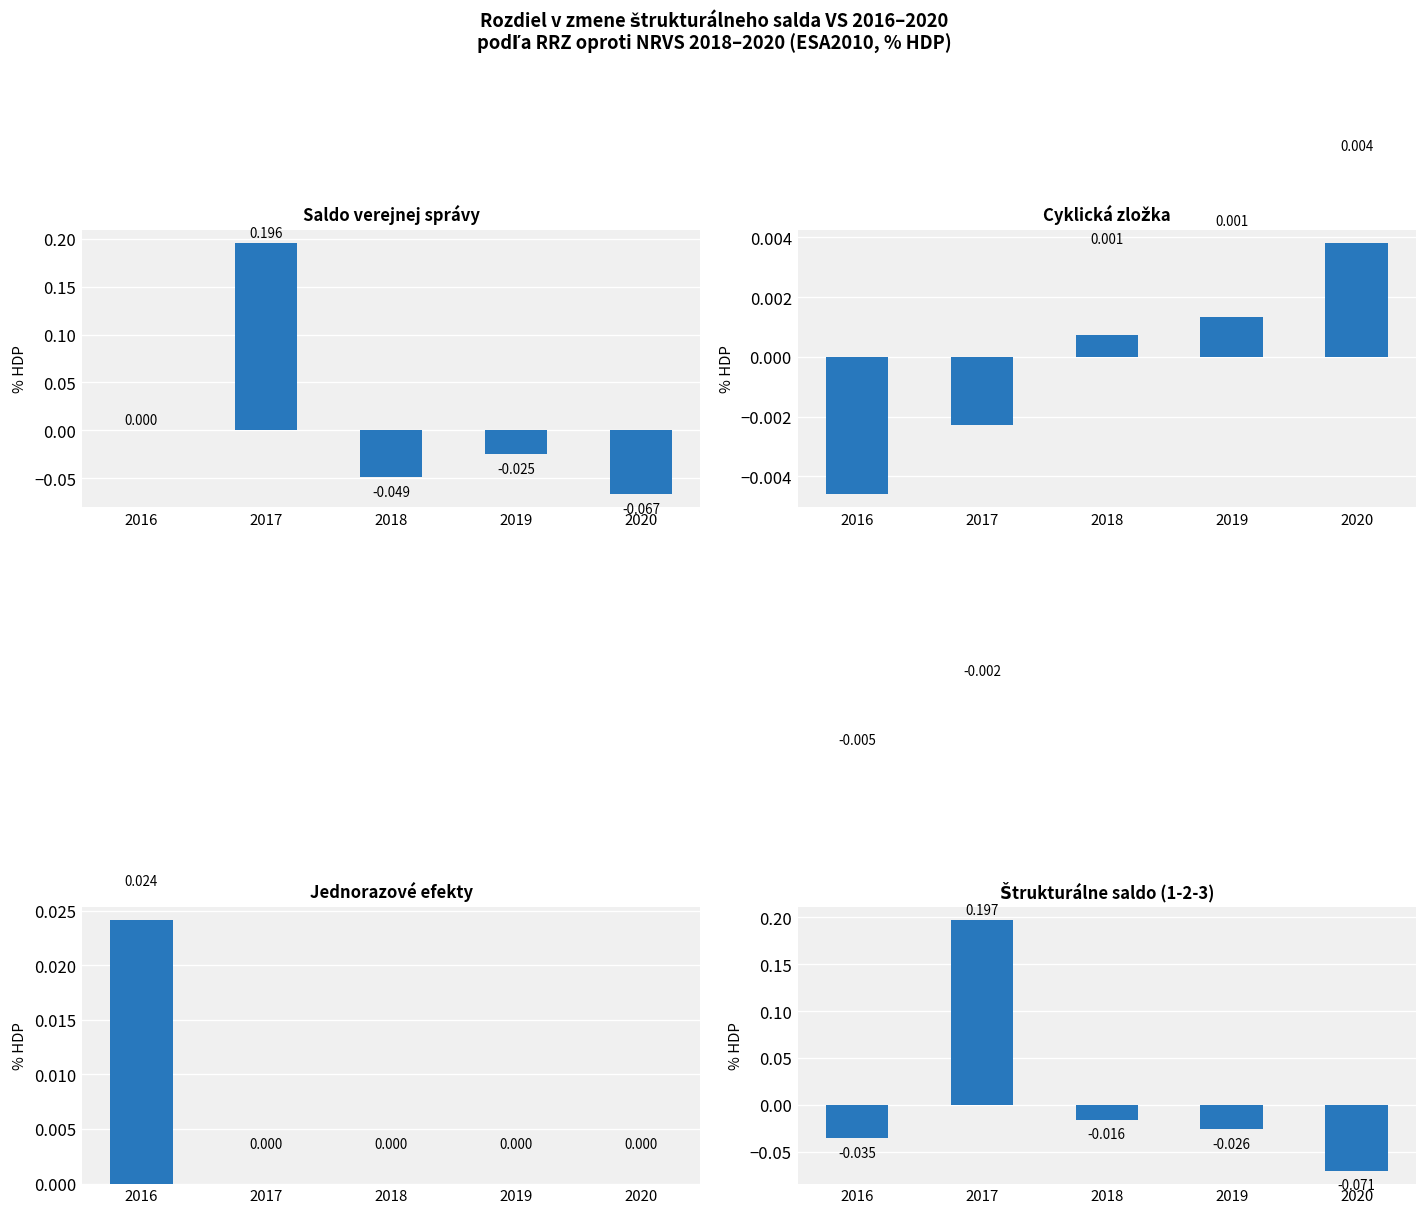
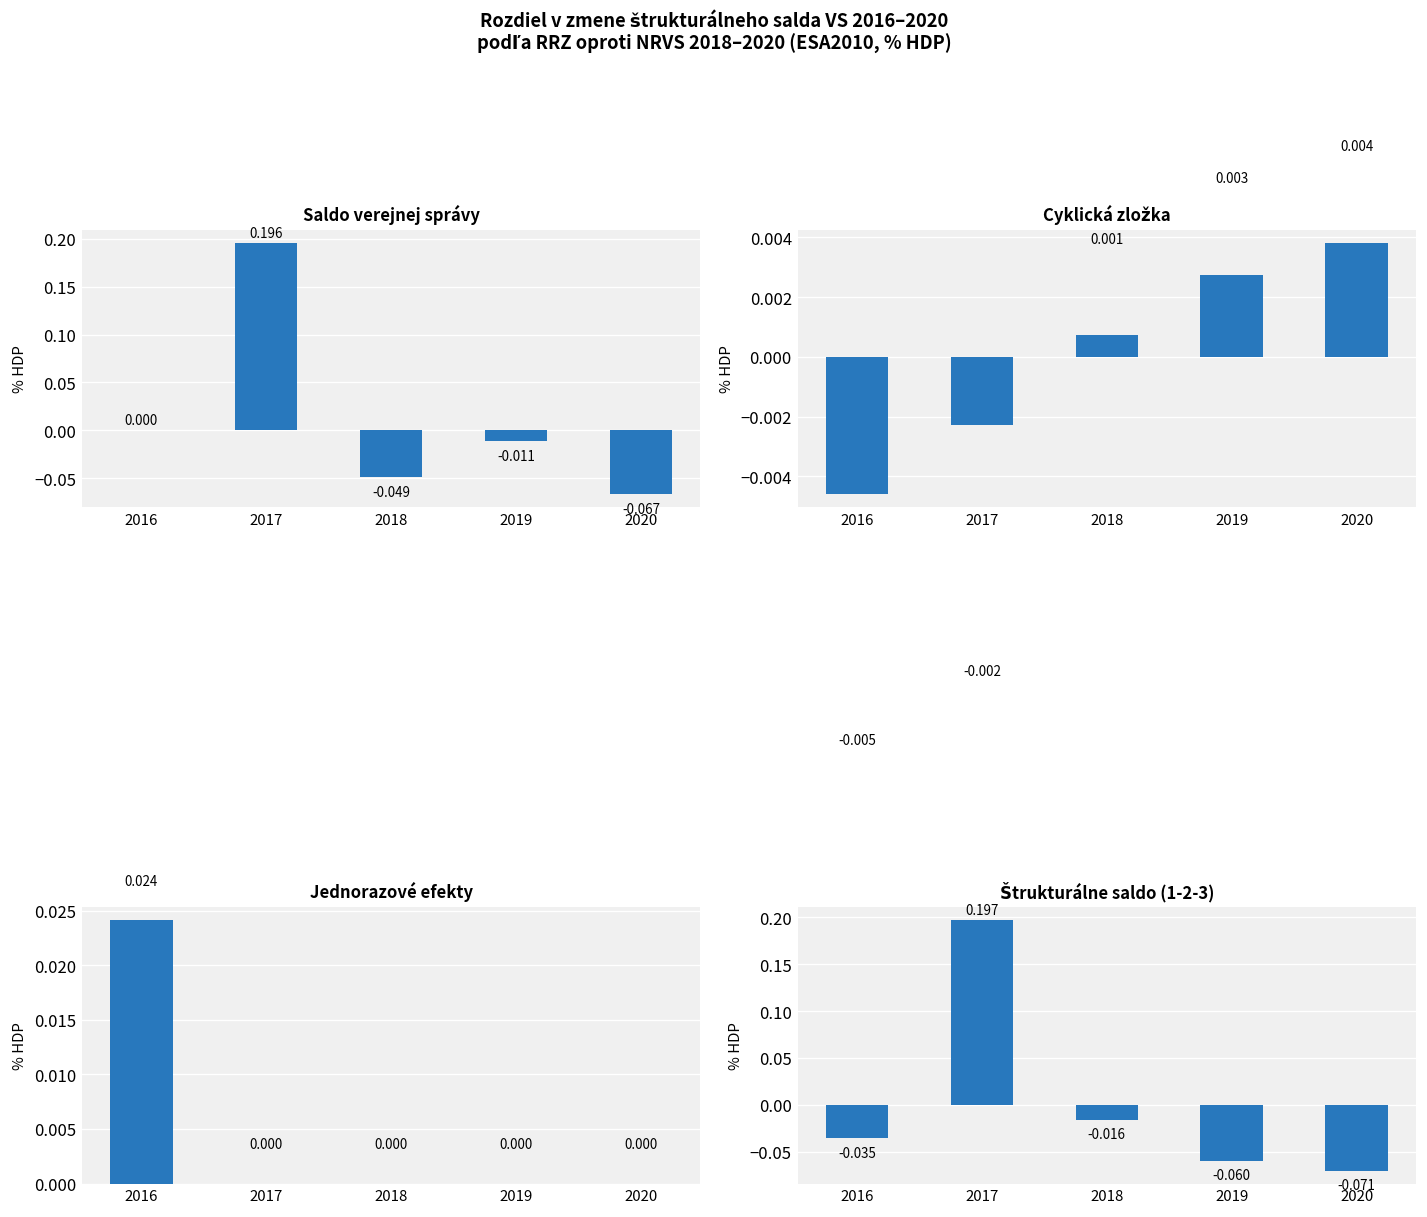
Saldo verejnej správy, 2019: -0.025 -> -0.011
Cyklická zložka, 2019: 0.001 -> 0.003
Štrukturálne saldo (1-2-3), 2019: -0.026 -> -0.060
